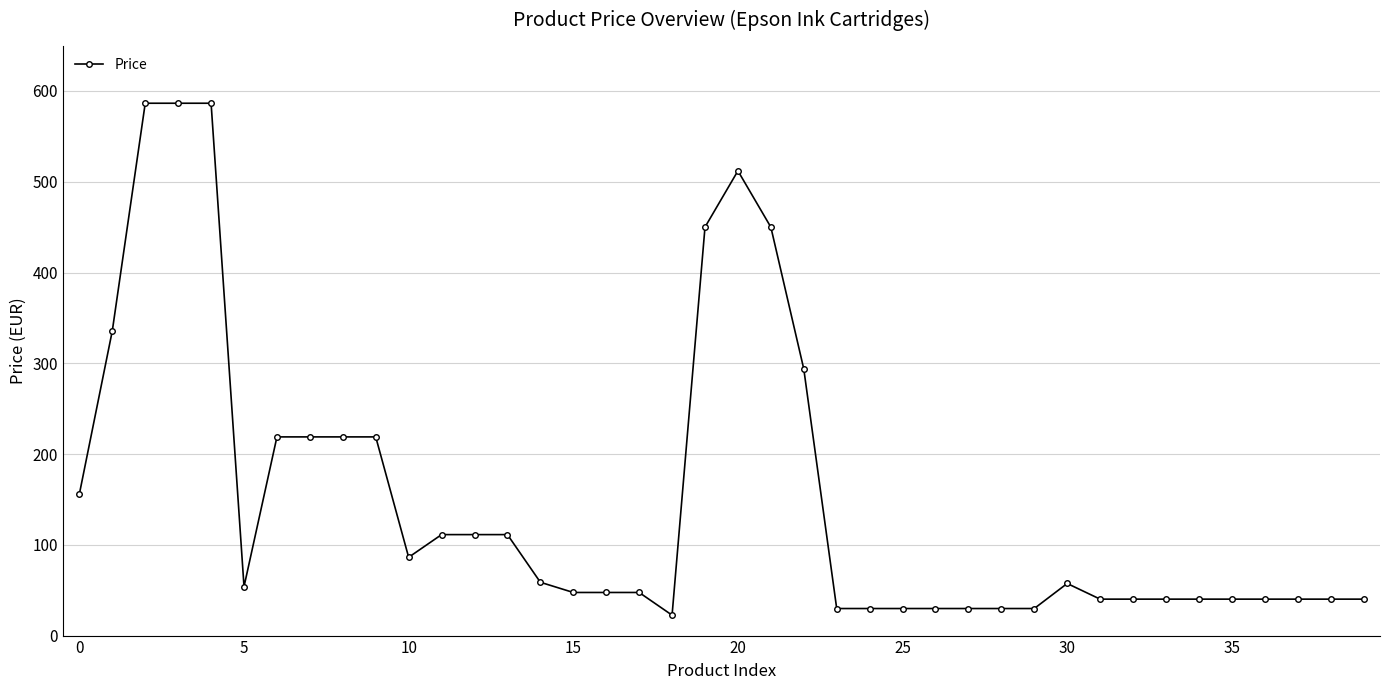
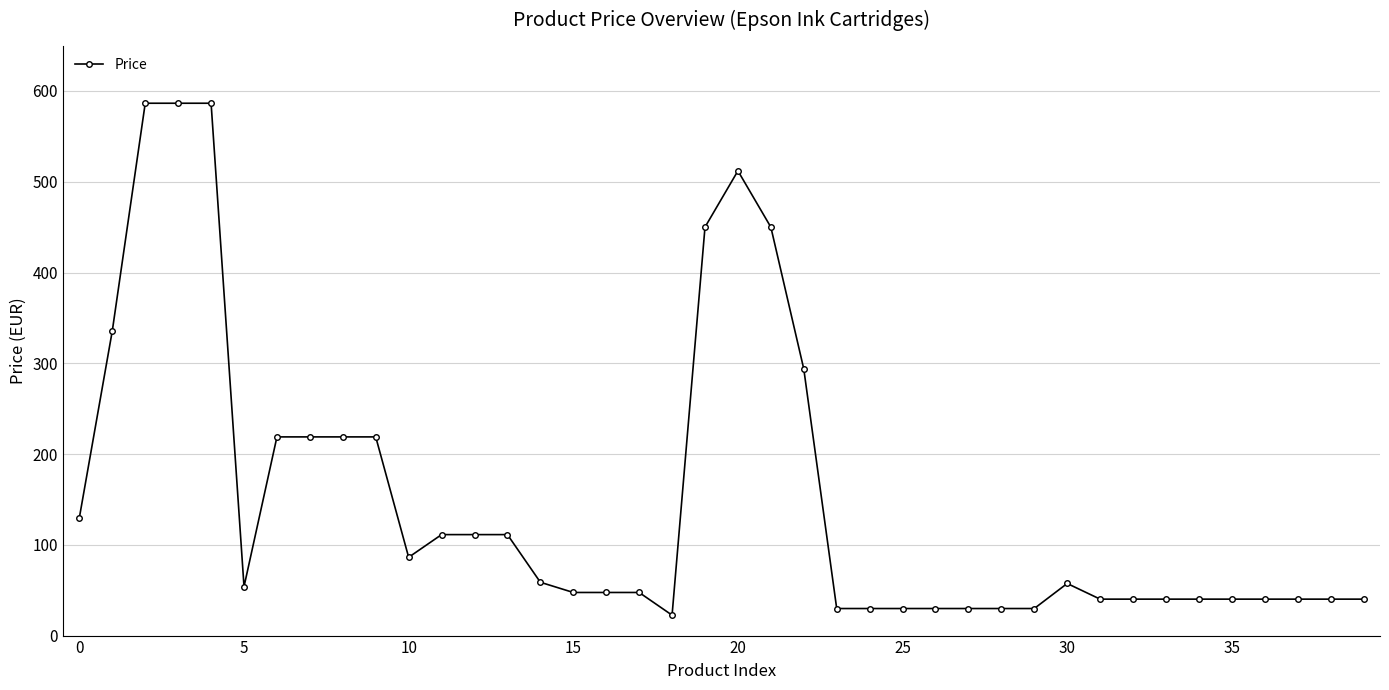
0: 160 -> 130
